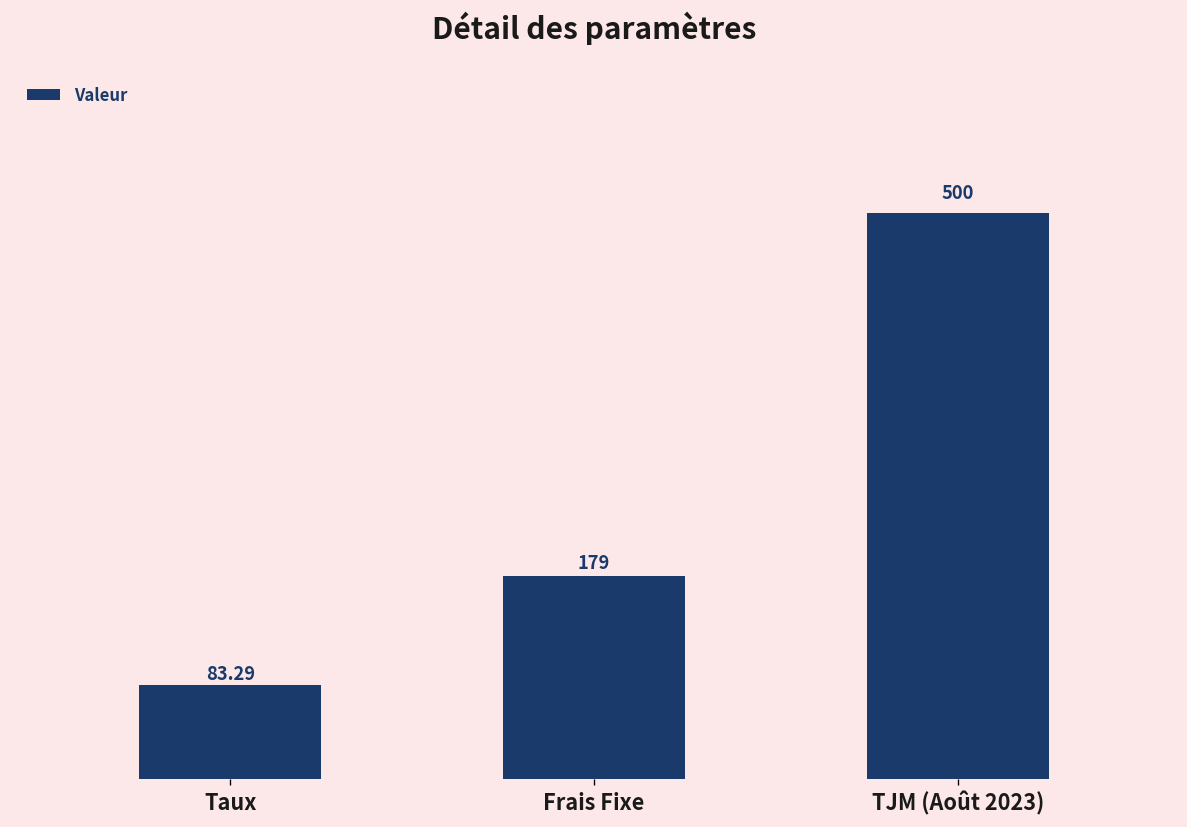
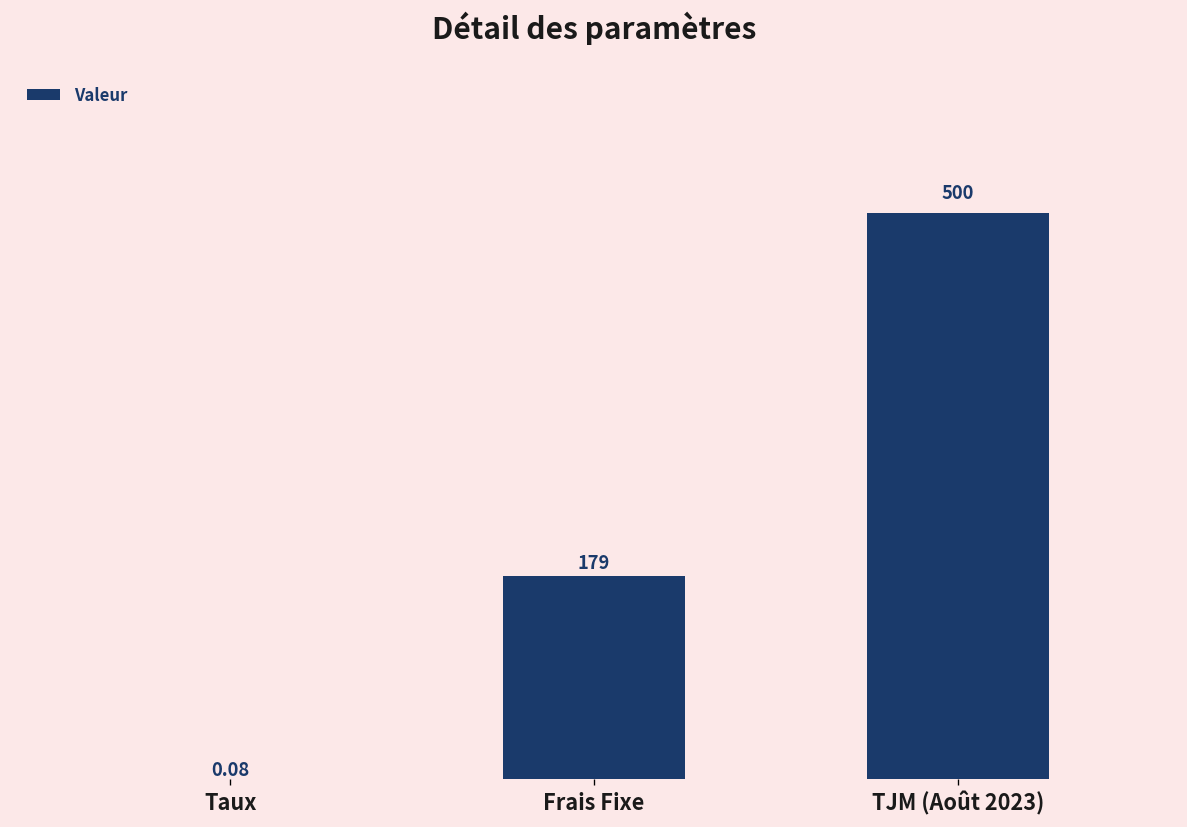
Taux: 83.29 -> 0.08
